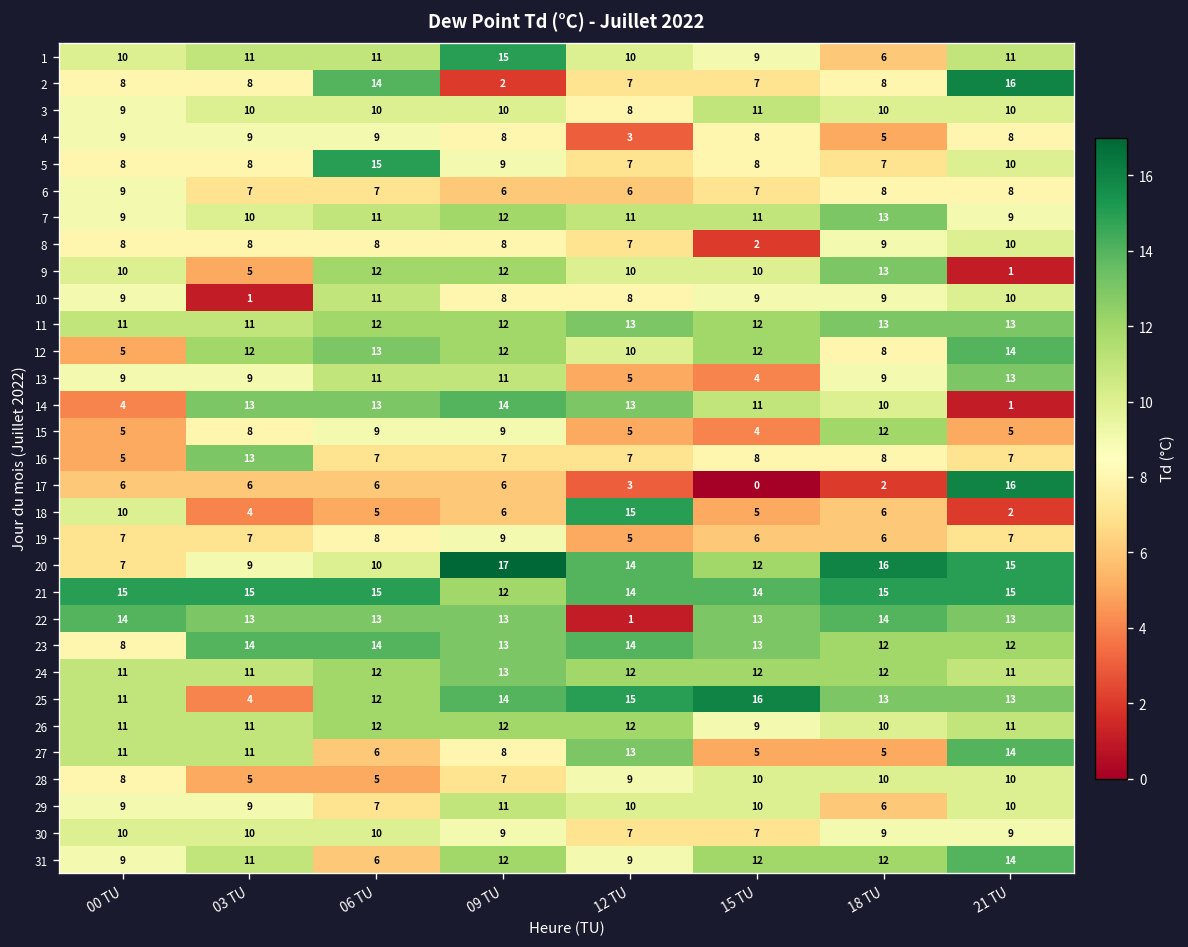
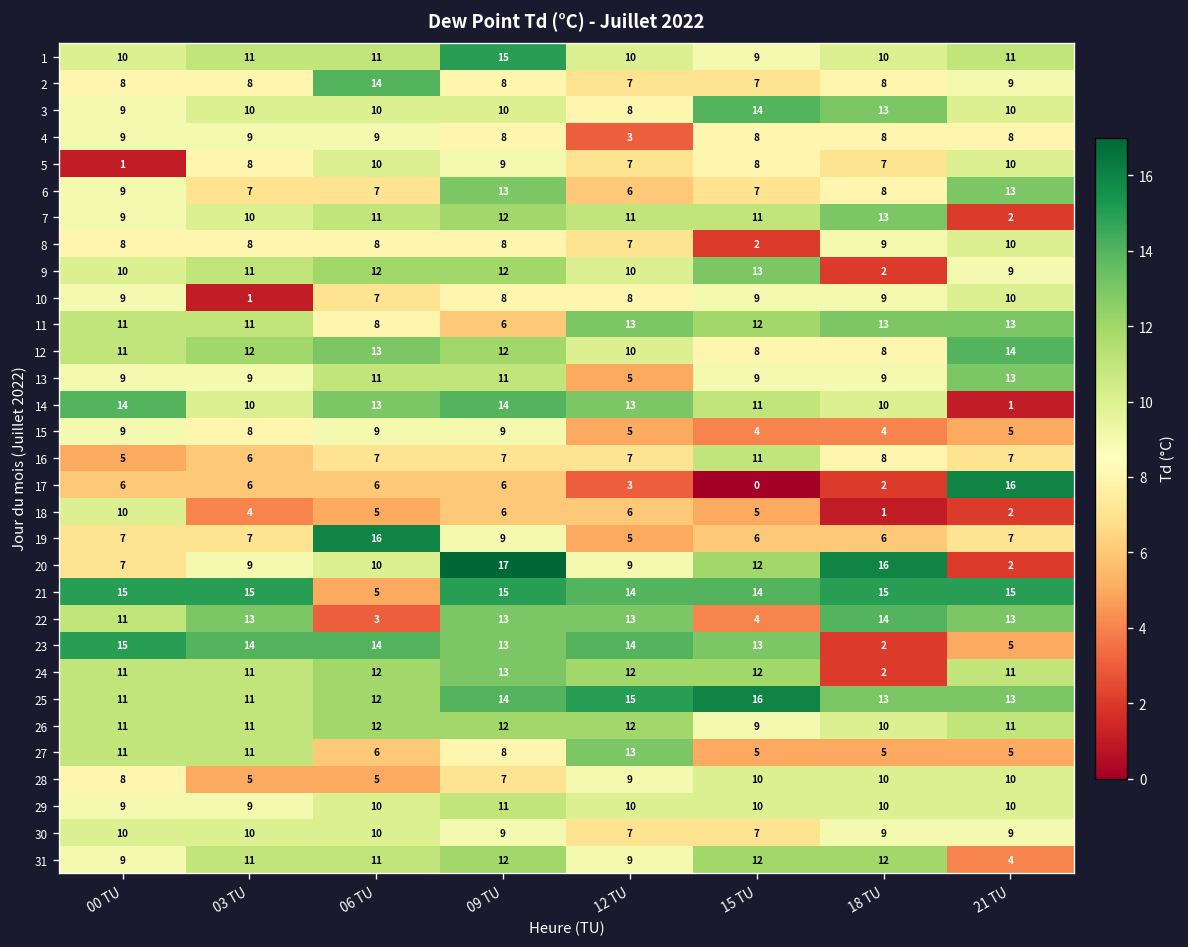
1, 18 TU: 6 -> 10
2, 09 TU: 2 -> 8
2, 21 TU: 16 -> 9
3, 15 TU: 11 -> 14
3, 18 TU: 10 -> 13
4, 18 TU: 5 -> 8
5, 00 TU: 8 -> 1
5, 06 TU: 15 -> 10
6, 09 TU: 6 -> 13
6, 21 TU: 8 -> 13
7, 21 TU: 9 -> 2
9, 03 TU: 5 -> 11
9, 15 TU: 10 -> 13
9, 18 TU: 13 -> 2
9, 21 TU: 1 -> 9
10, 06 TU: 11 -> 7
11, 06 TU: 12 -> 8
11, 09 TU: 12 -> 6
12, 00 TU: 5 -> 11
12, 15 TU: 12 -> 8
13, 15 TU: 4 -> 9
14, 00 TU: 4 -> 14
14, 03 TU: 13 -> 10
15, 00 TU: 5 -> 9
15, 18 TU: 12 -> 4
16, 03 TU: 13 -> 6
16, 15 TU: 8 -> 11
18, 12 TU: 15 -> 6
18, 18 TU: 6 -> 1
19, 06 TU: 8 -> 16
20, 12 TU: 14 -> 9
20, 21 TU: 15 -> 2
21, 06 TU: 15 -> 5
21, 09 TU: 12 -> 15
22, 00 TU: 14 -> 11
22, 06 TU: 13 -> 3
22, 12 TU: 1 -> 13
22, 15 TU: 13 -> 4
23, 00 TU: 8 -> 15
23, 18 TU: 12 -> 2
23, 21 TU: 12 -> 5
24, 18 TU: 12 -> 2
25, 03 TU: 4 -> 11
27, 21 TU: 14 -> 5
29, 06 TU: 7 -> 10
29, 18 TU: 6 -> 10
31, 06 TU: 6 -> 11
31, 21 TU: 14 -> 4
